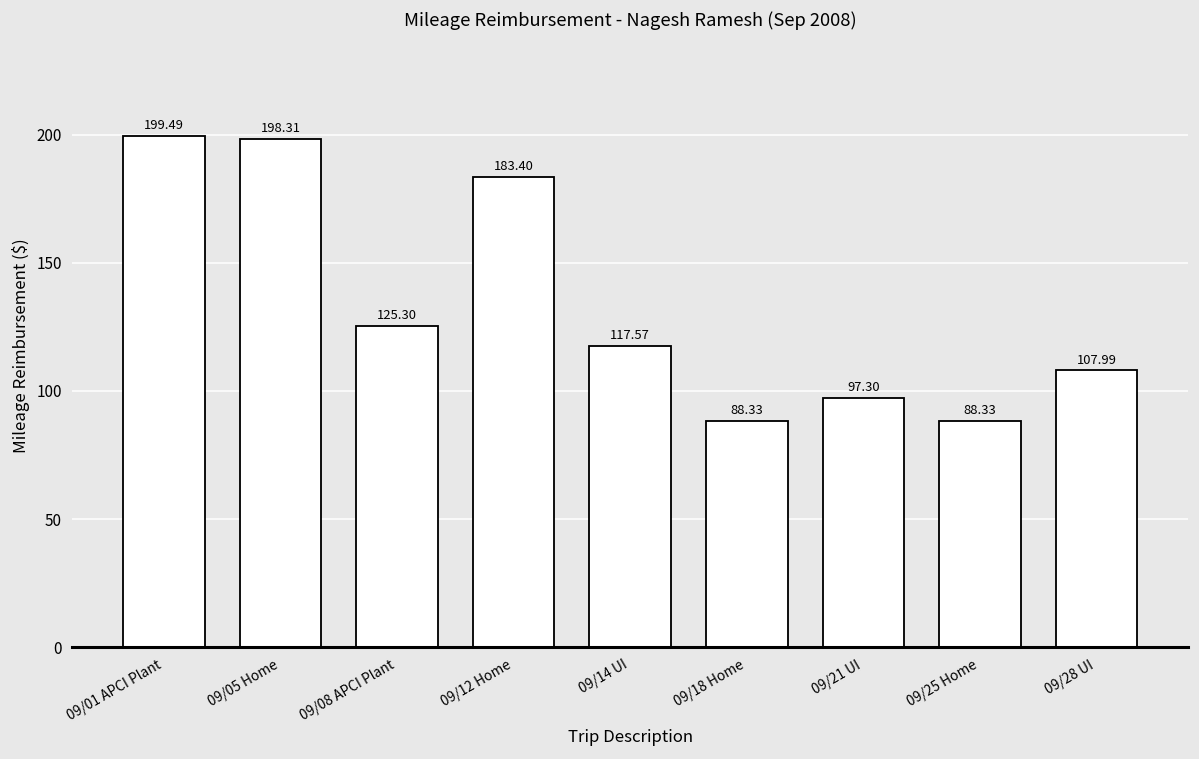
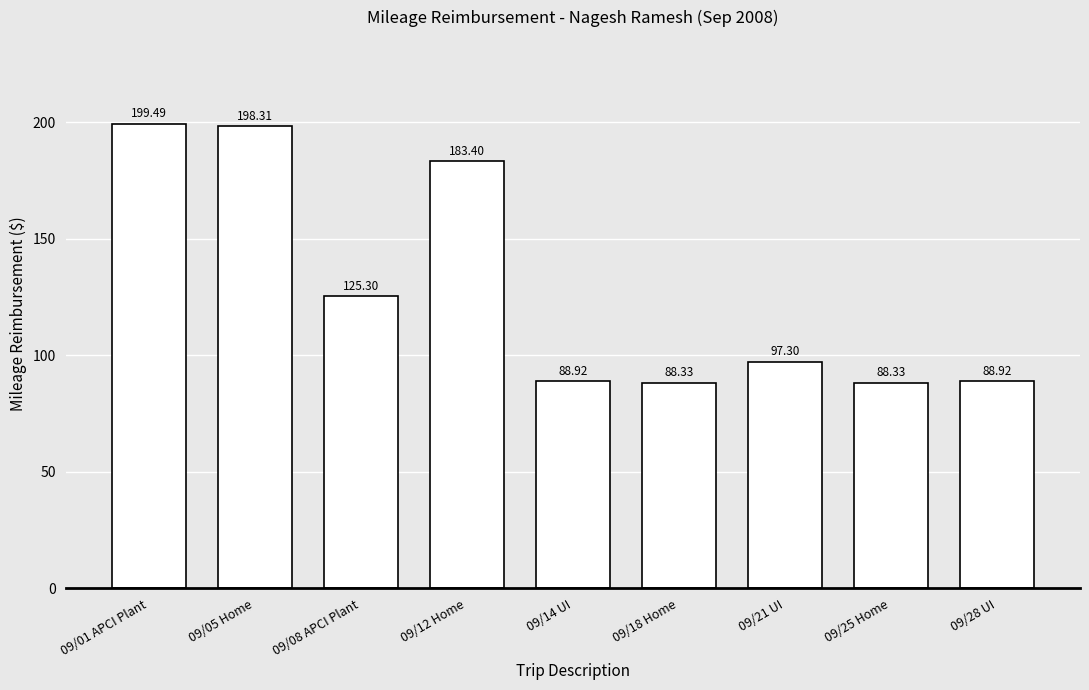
09/14 UI: 117.57 -> 88.92
09/28 UI: 107.99 -> 88.92
